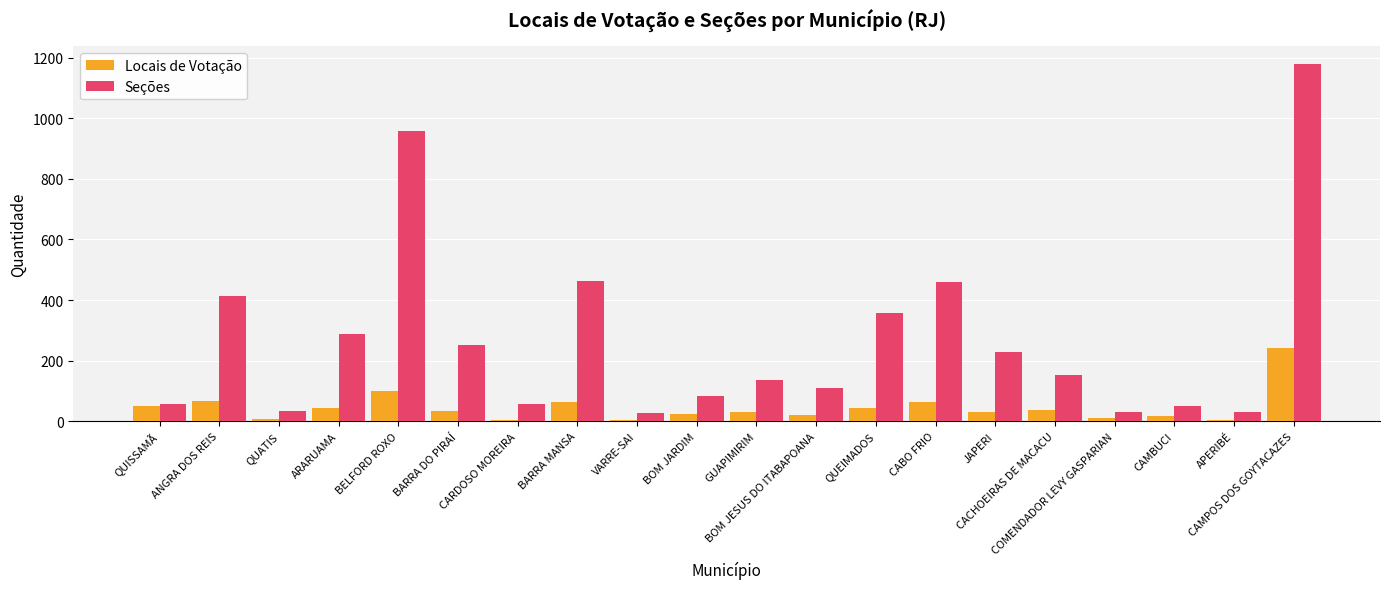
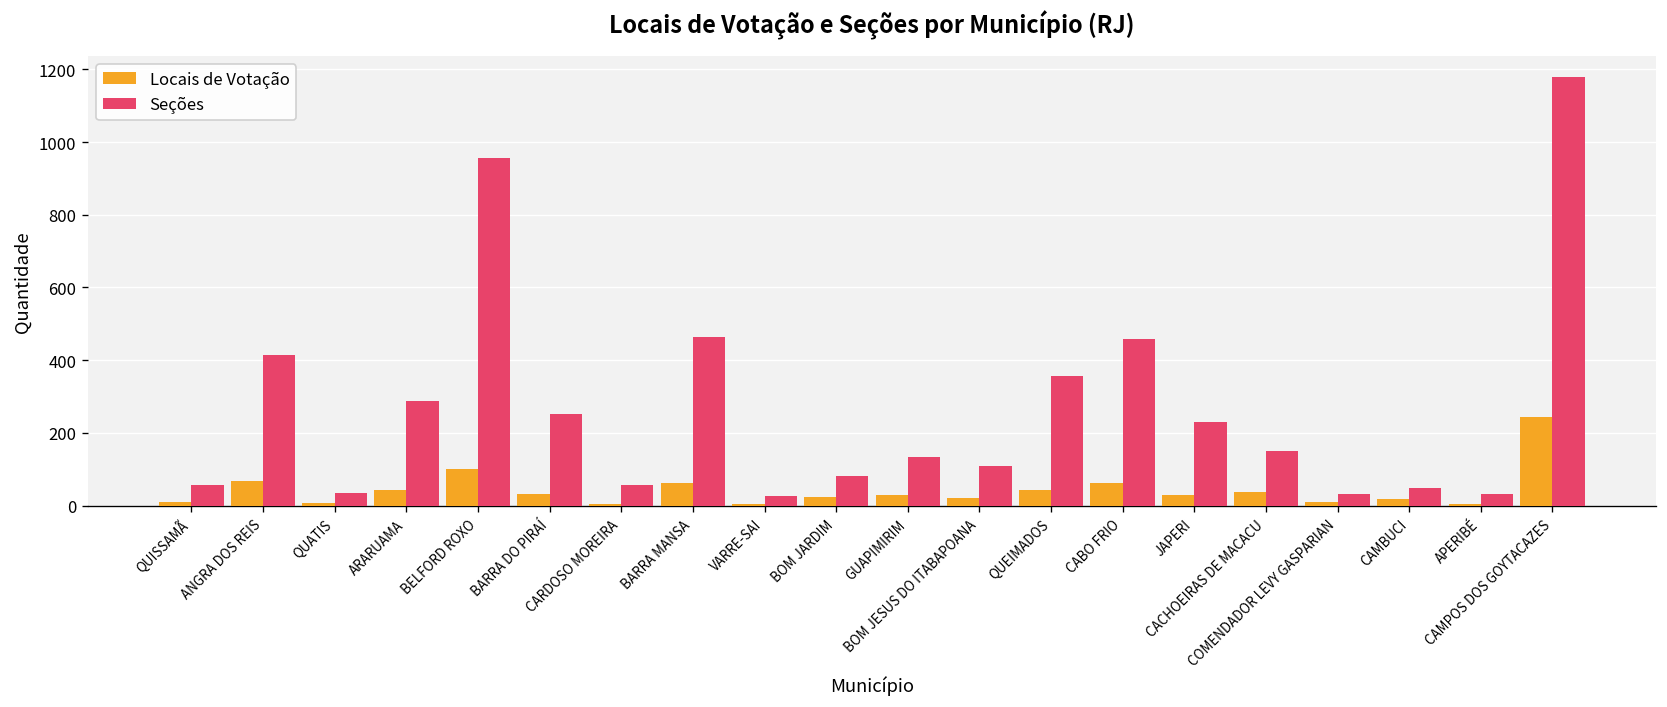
Locais de Votação, QUISSAMÃ: 50 -> 10
